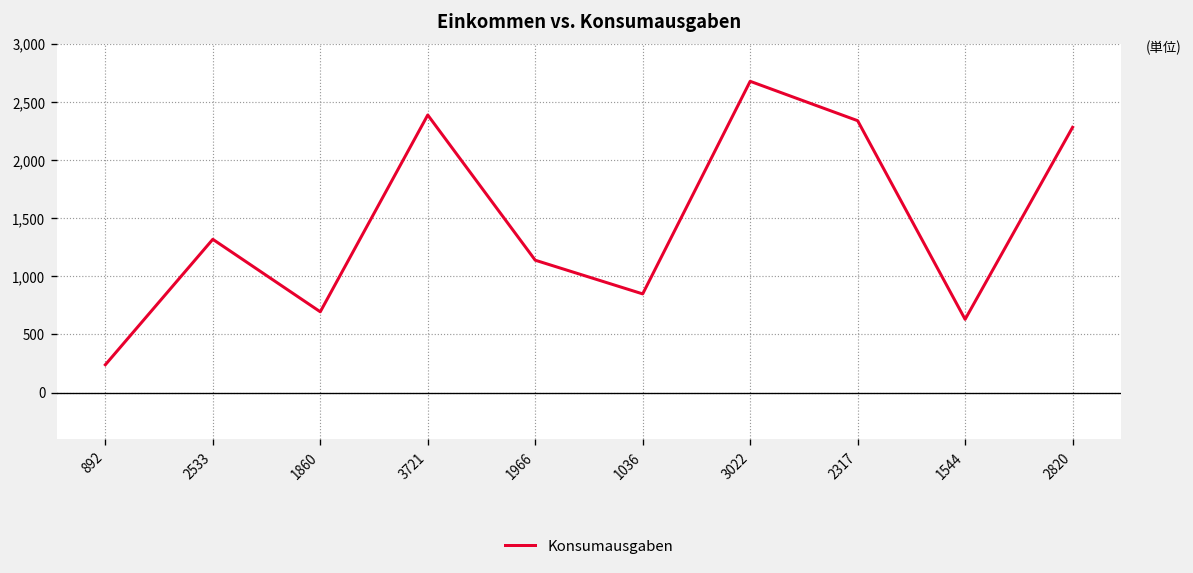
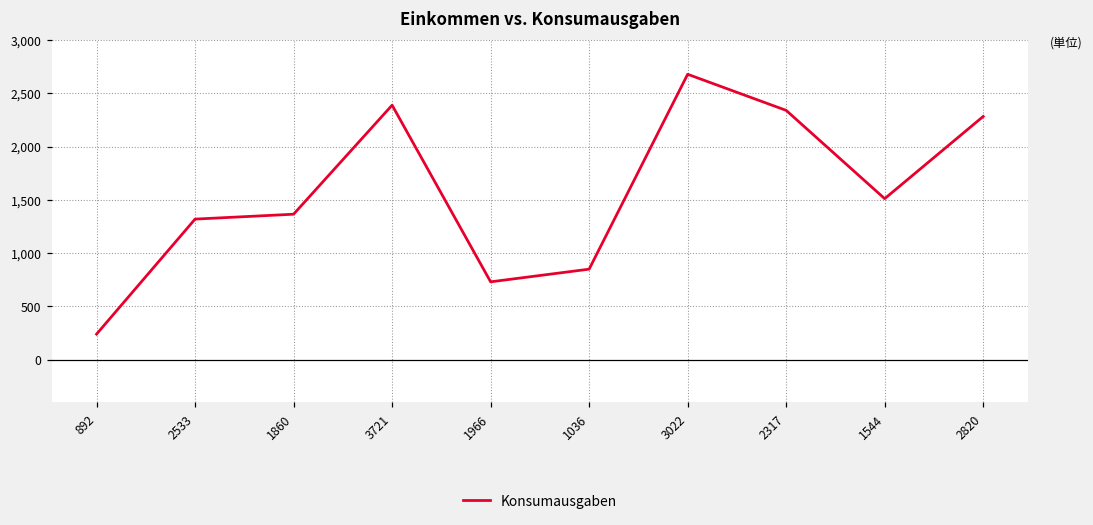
1860: 700 -> 1,400
1966: 1,100 -> 700
1544: 600 -> 1,500
